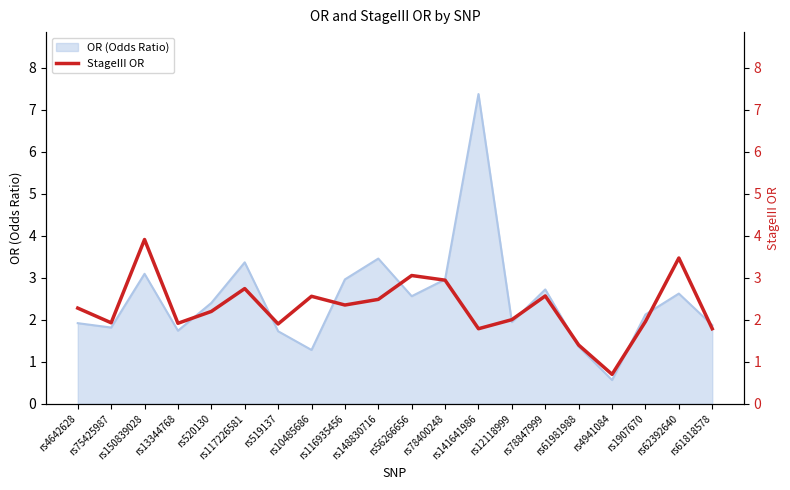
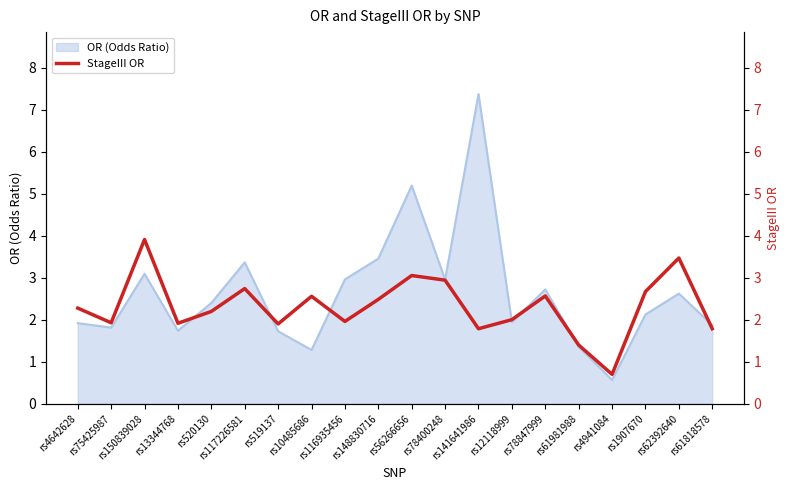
OR (Odds Ratio), rs56266656: 2.6 -> 5.2
StageIII OR, rs116935456: 2.4 -> 2.0
StageIII OR, rs1907670: 2.0 -> 2.7
